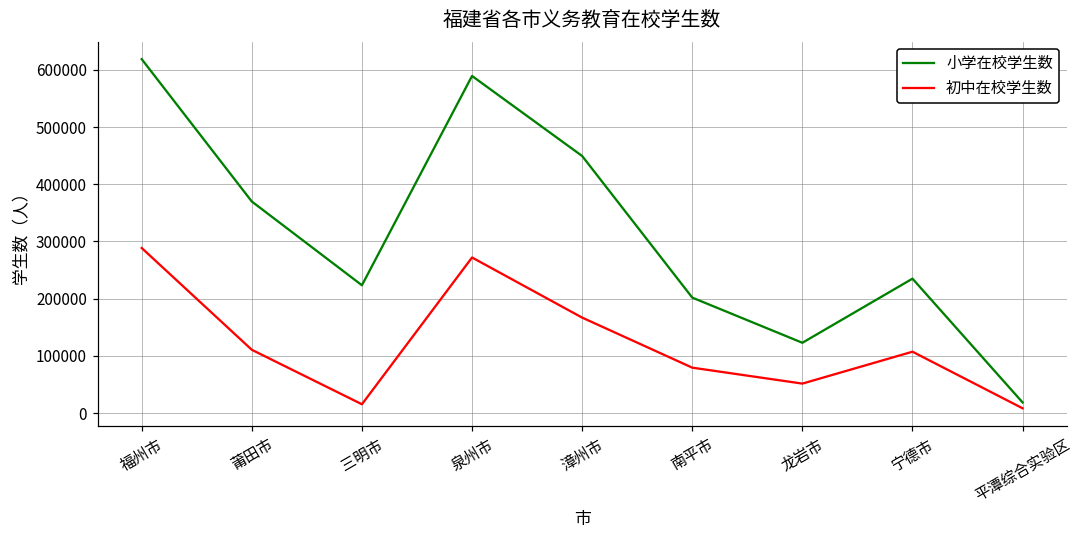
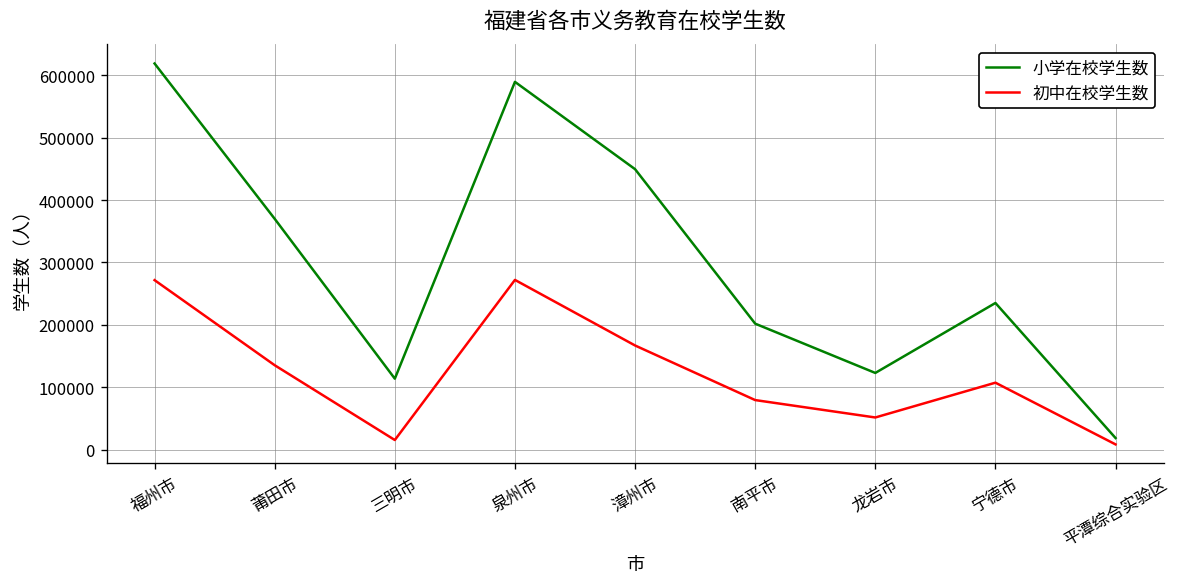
初中在校学生数, 福州市: 290000 -> 270000
初中在校学生数, 莆田市: 110000 -> 140000
小学在校学生数, 三明市: 220000 -> 110000
